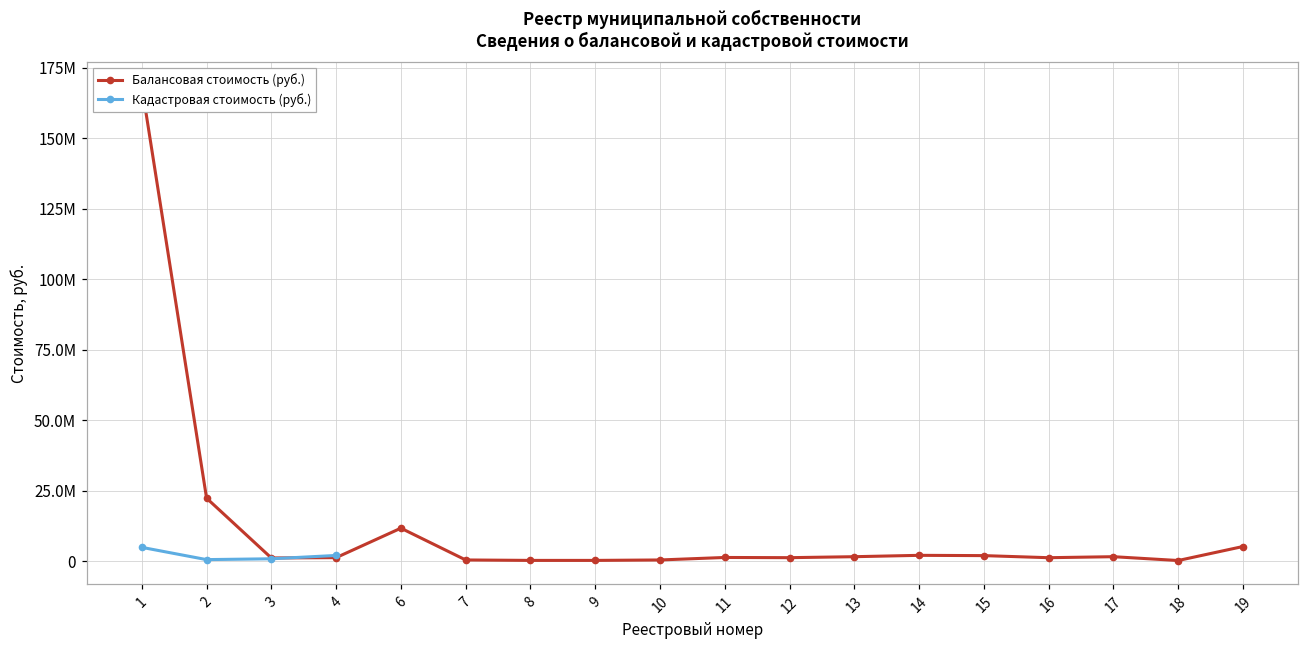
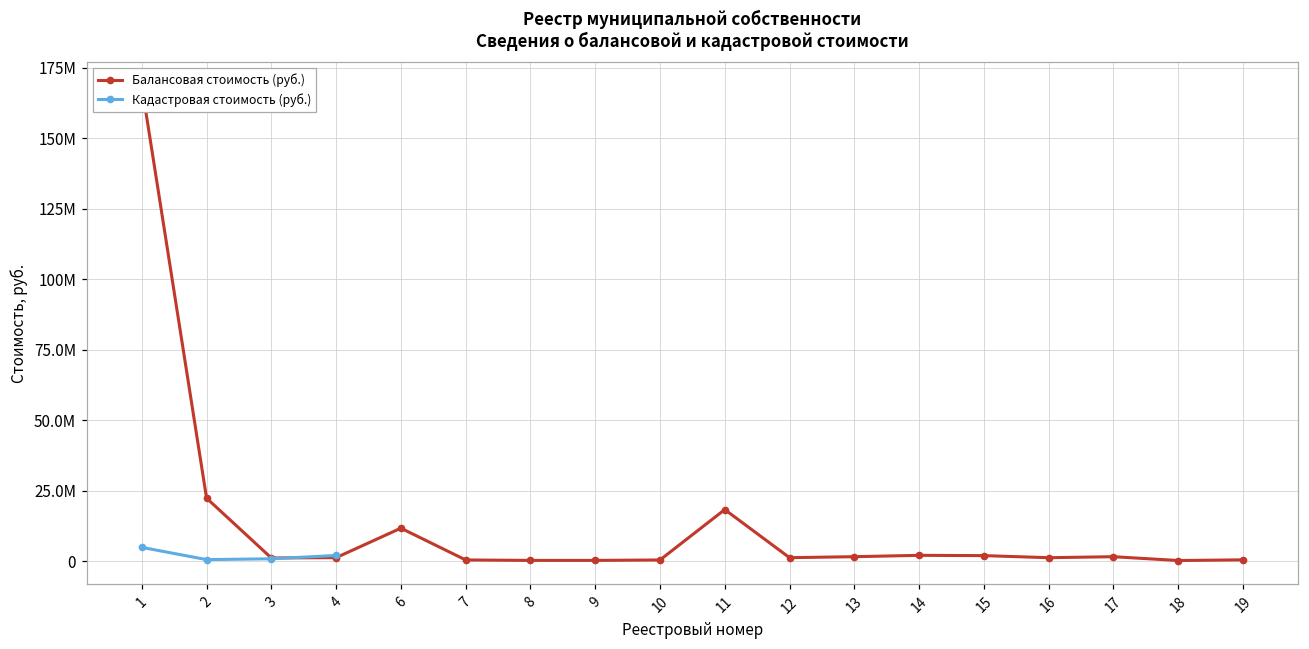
Балансовая стоимость (руб.), 11: 1000000 -> 18000000
Балансовая стоимость (руб.), 19: 5000000 -> 0
